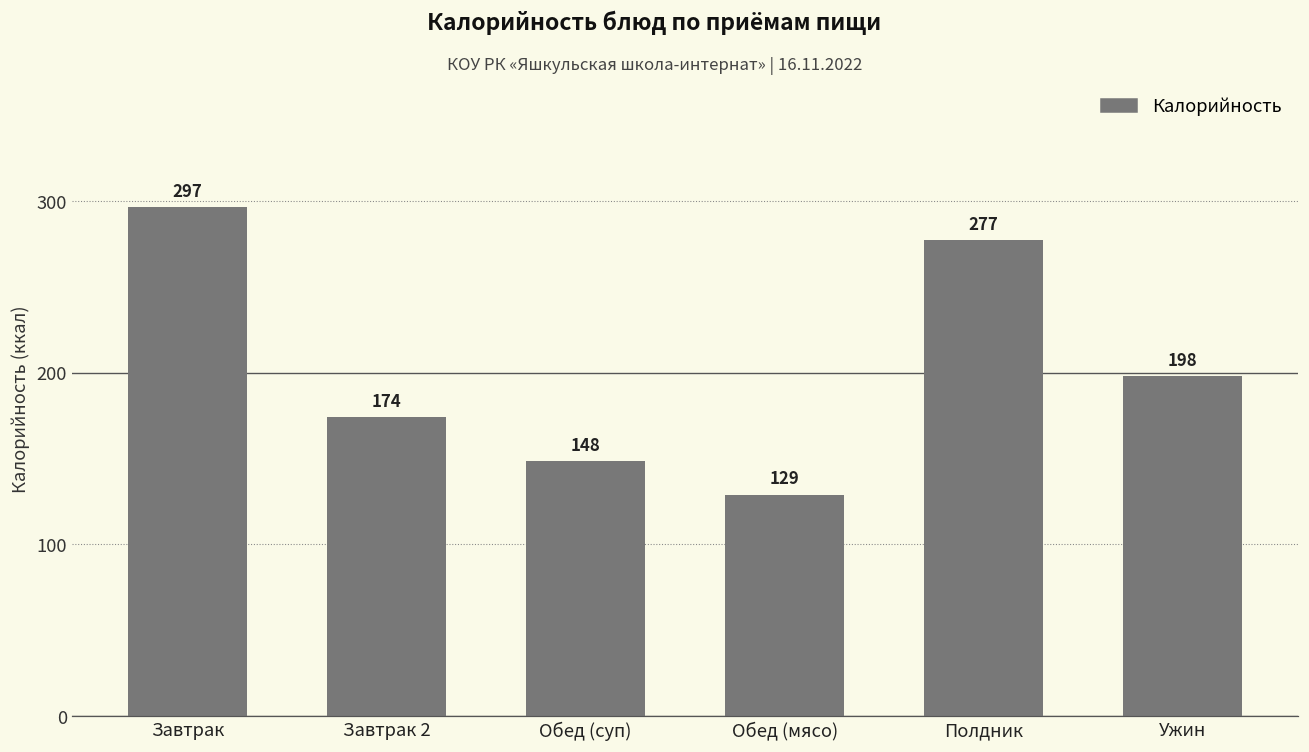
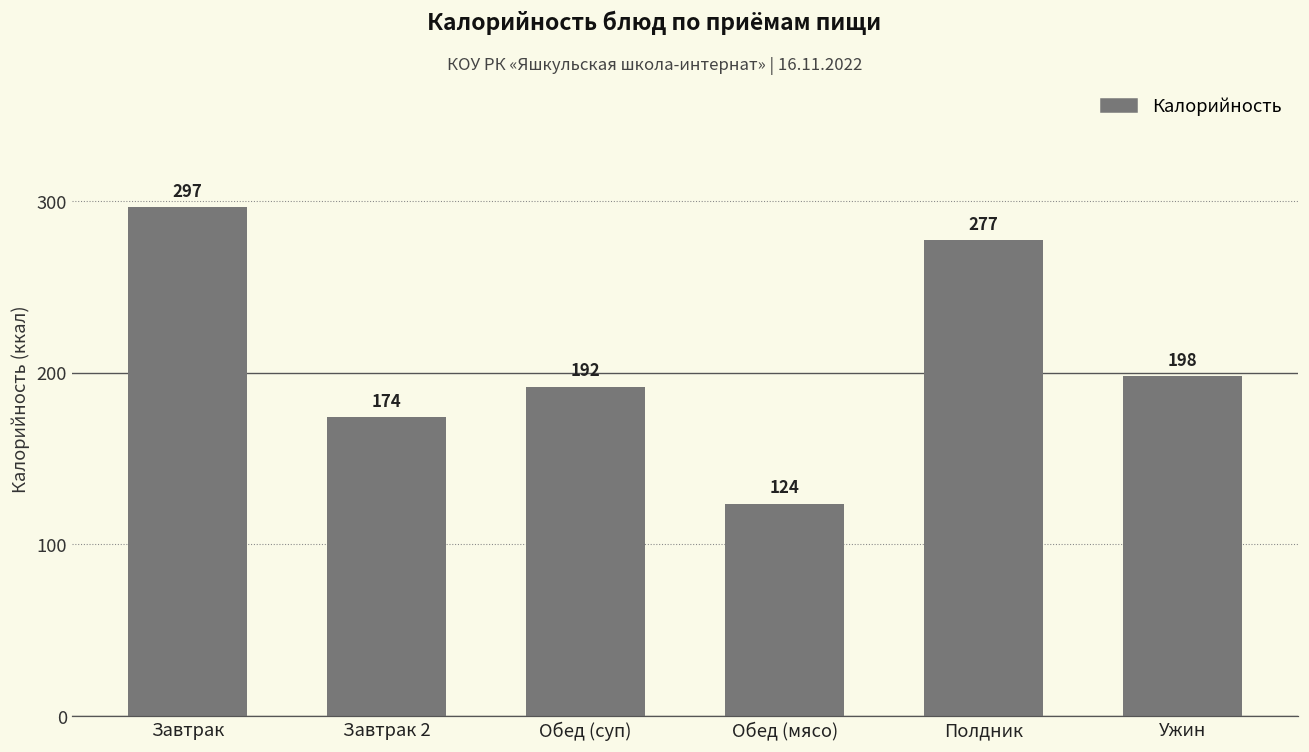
Обед (суп): 148 -> 192
Обед (мясо): 129 -> 124
